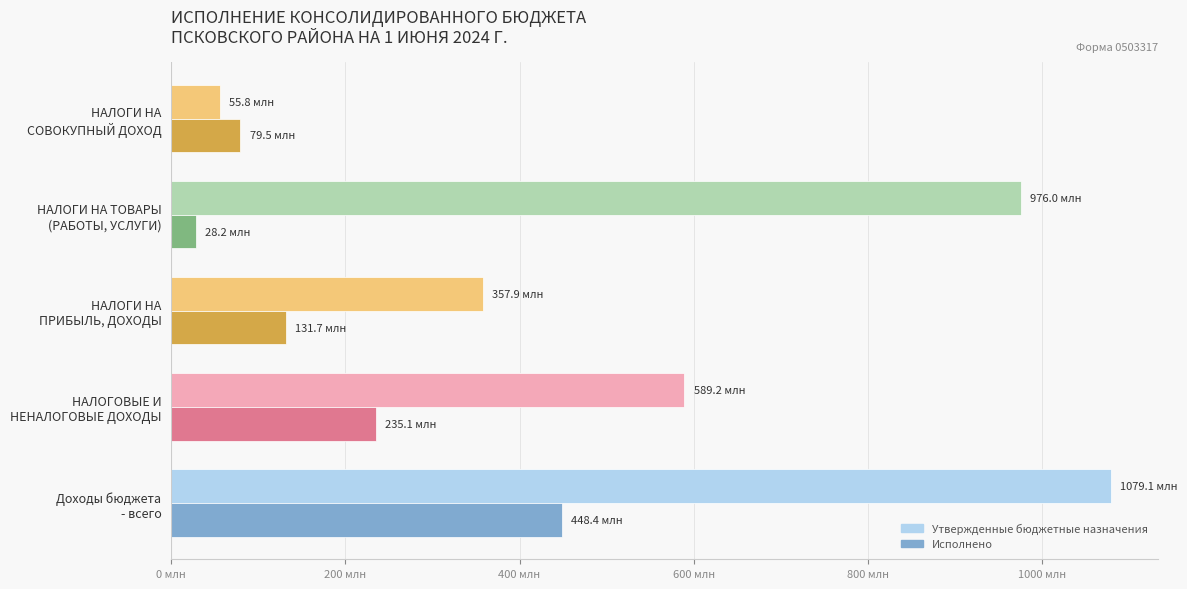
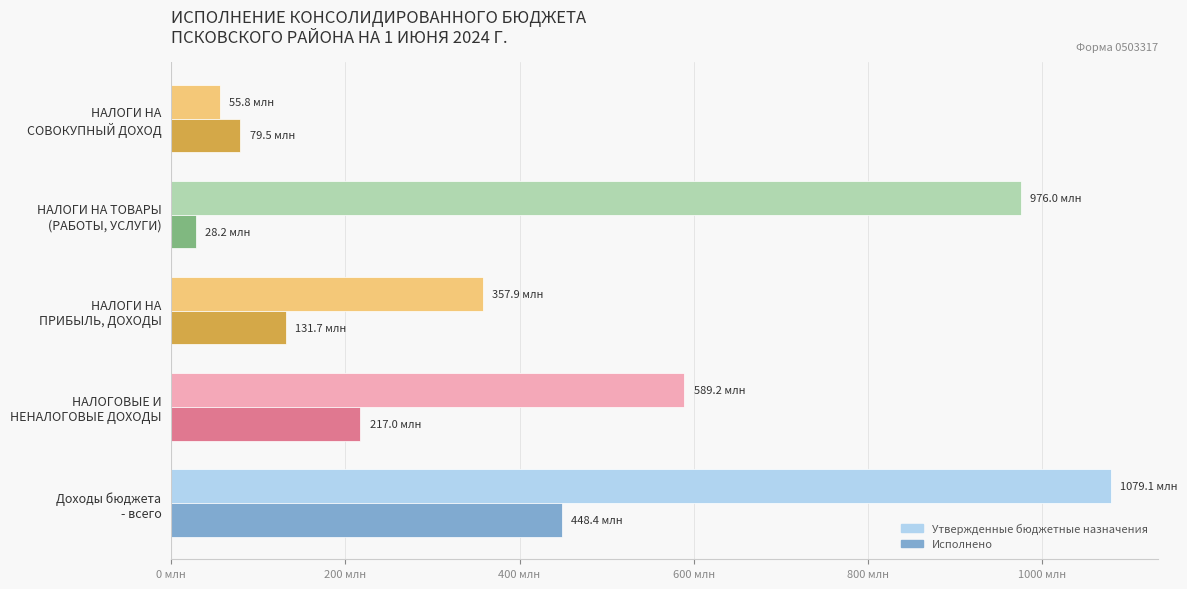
Исполнено, НАЛОГОВЫЕ И НЕНАЛОГОВЫЕ ДОХОДЫ: 235.1 -> 217.0
